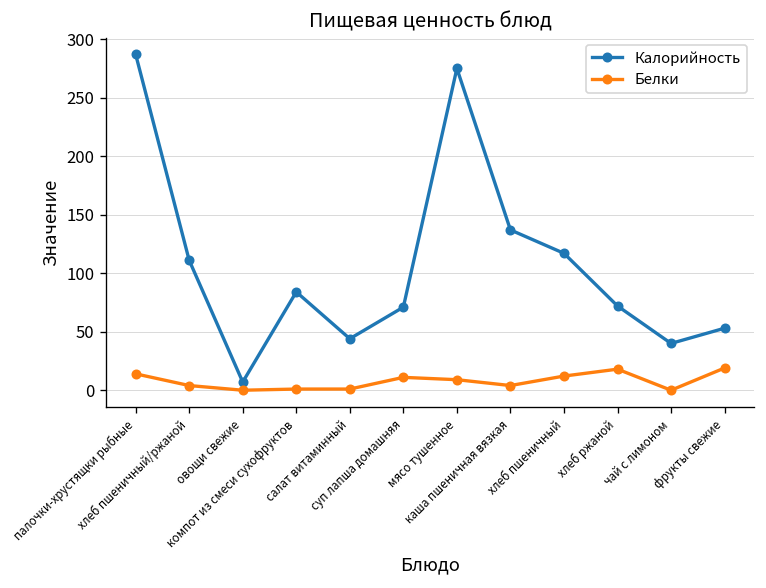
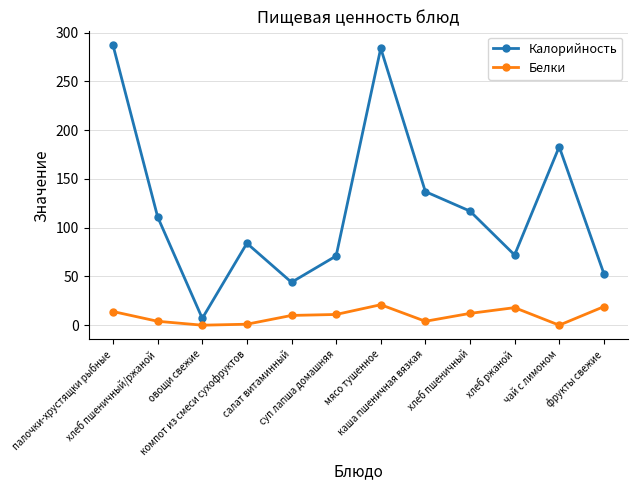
Белки, салат витаминный: 0 -> 10
Калорийность, мясо тушенное: 275 -> 284
Белки, мясо тушенное: 10 -> 20
Калорийность, чай с лимоном: 40 -> 180
